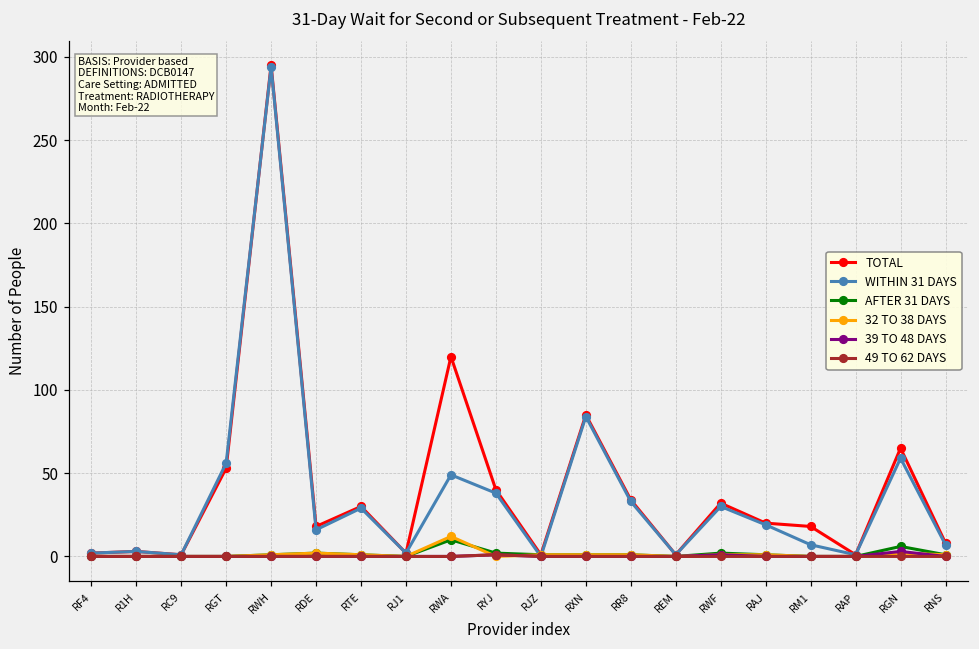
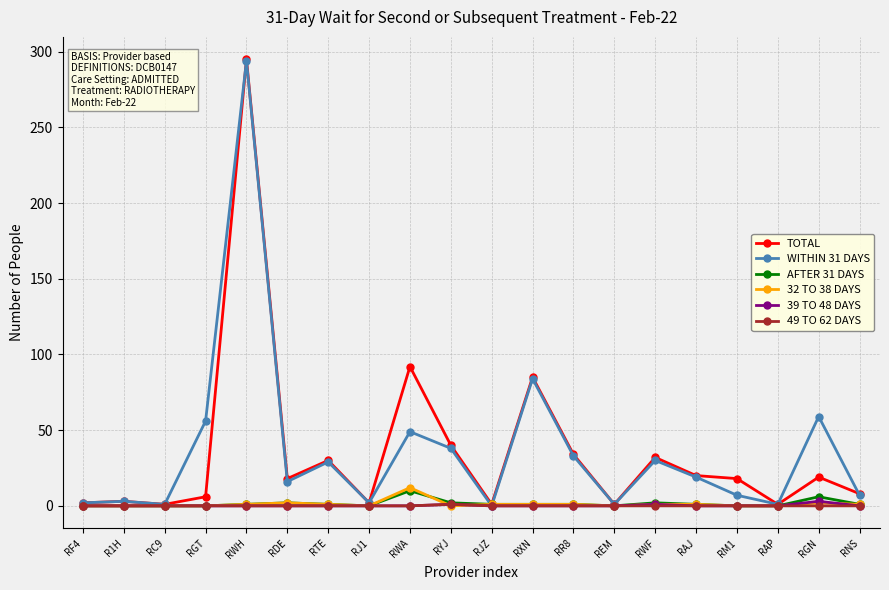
TOTAL, RGT: 53 -> 6
TOTAL, RWA: 120 -> 92
TOTAL, RGN: 65 -> 19
